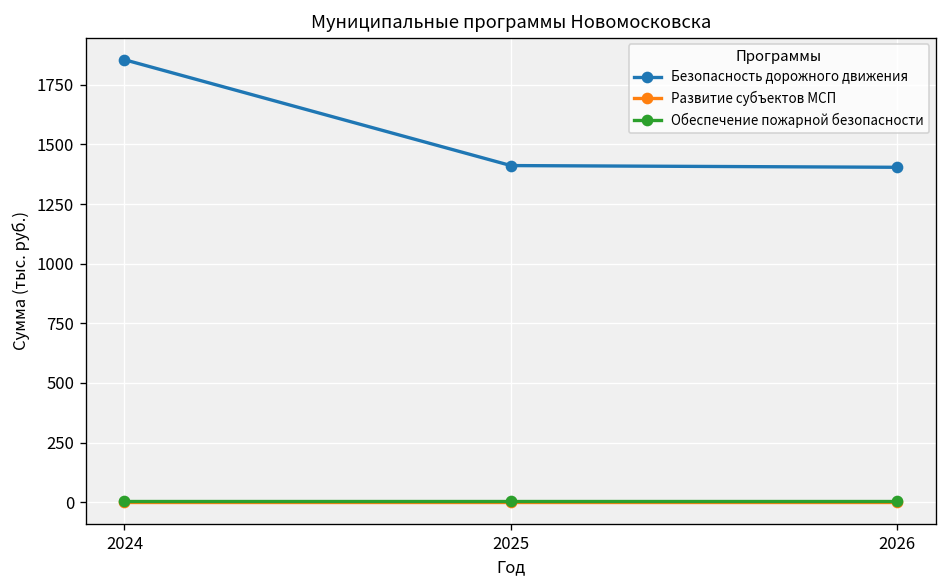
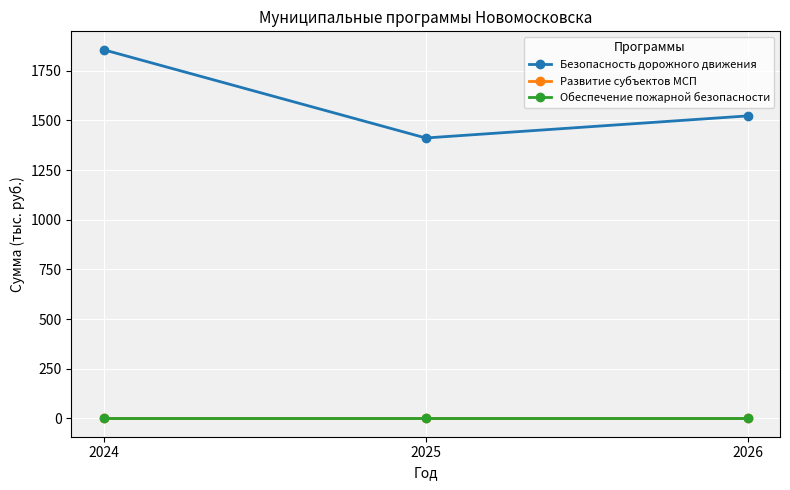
Безопасность дорожного движения, 2026: 1400 -> 1520
